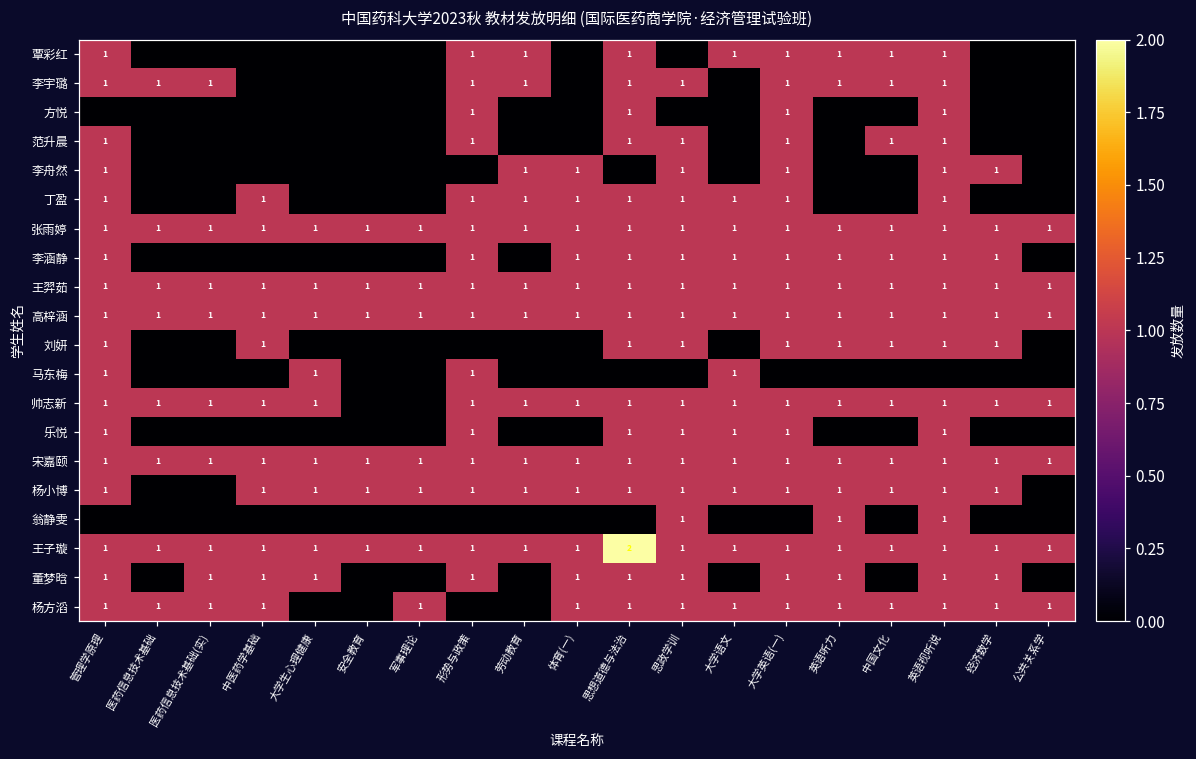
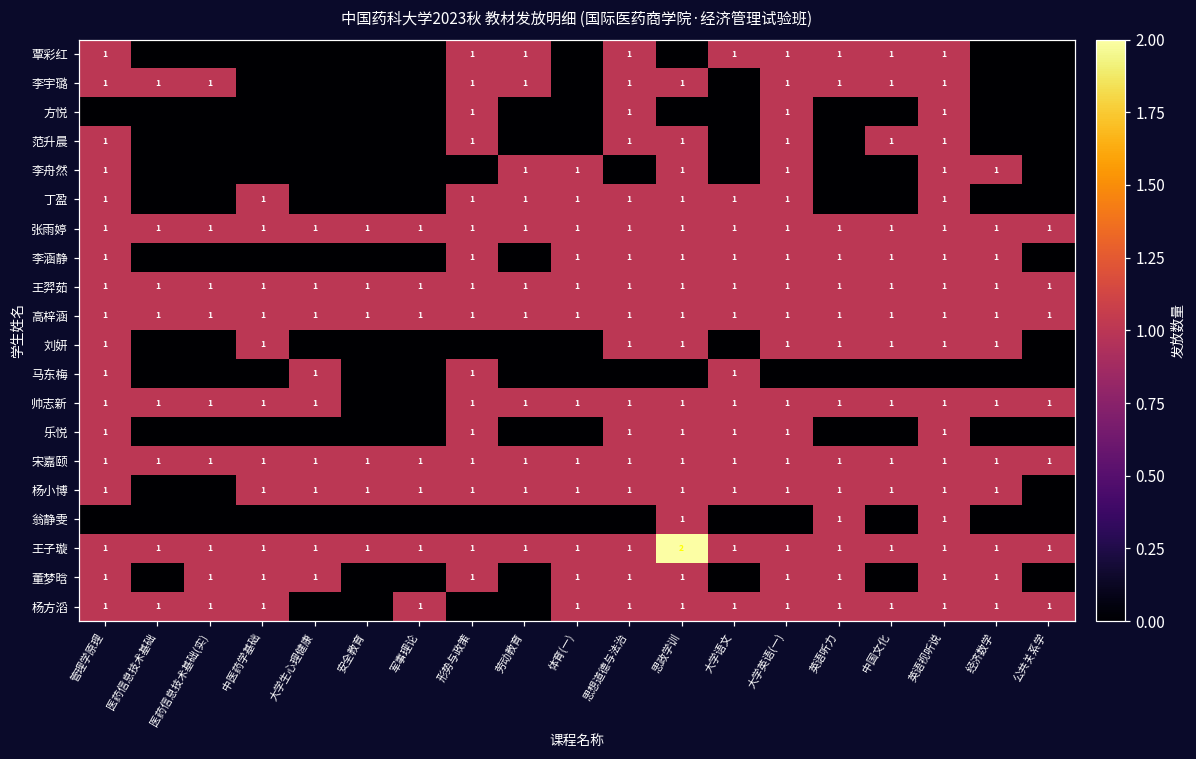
王子璇, 思想道德与法治: 2 -> 1
王子璇, 思政学训: 1 -> 2
